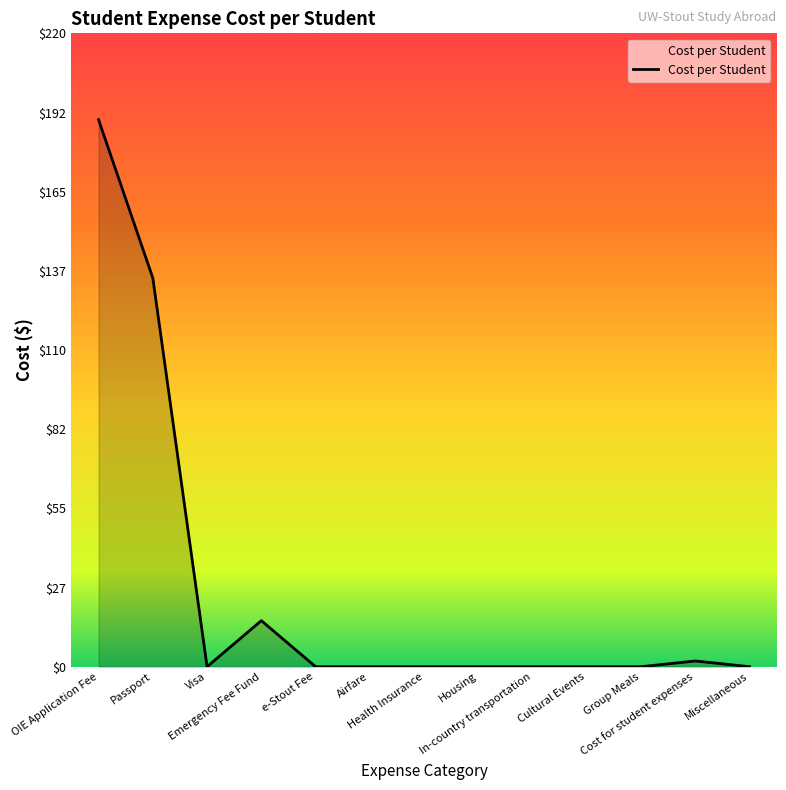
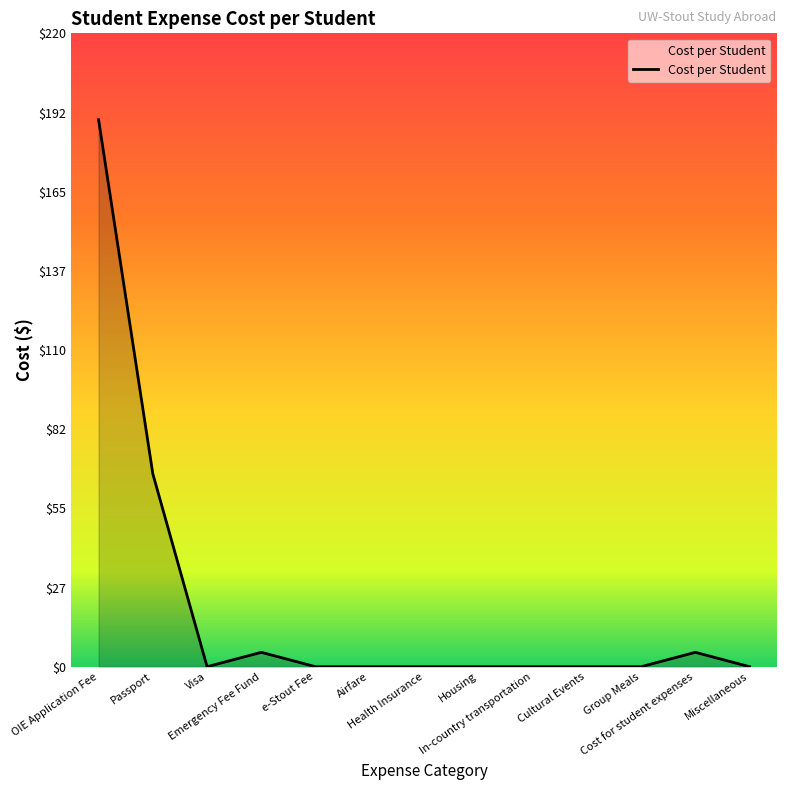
Passport: $135 -> $67
Emergency Fee Fund: $16 -> $5
Cost for student expenses: $2 -> $5
